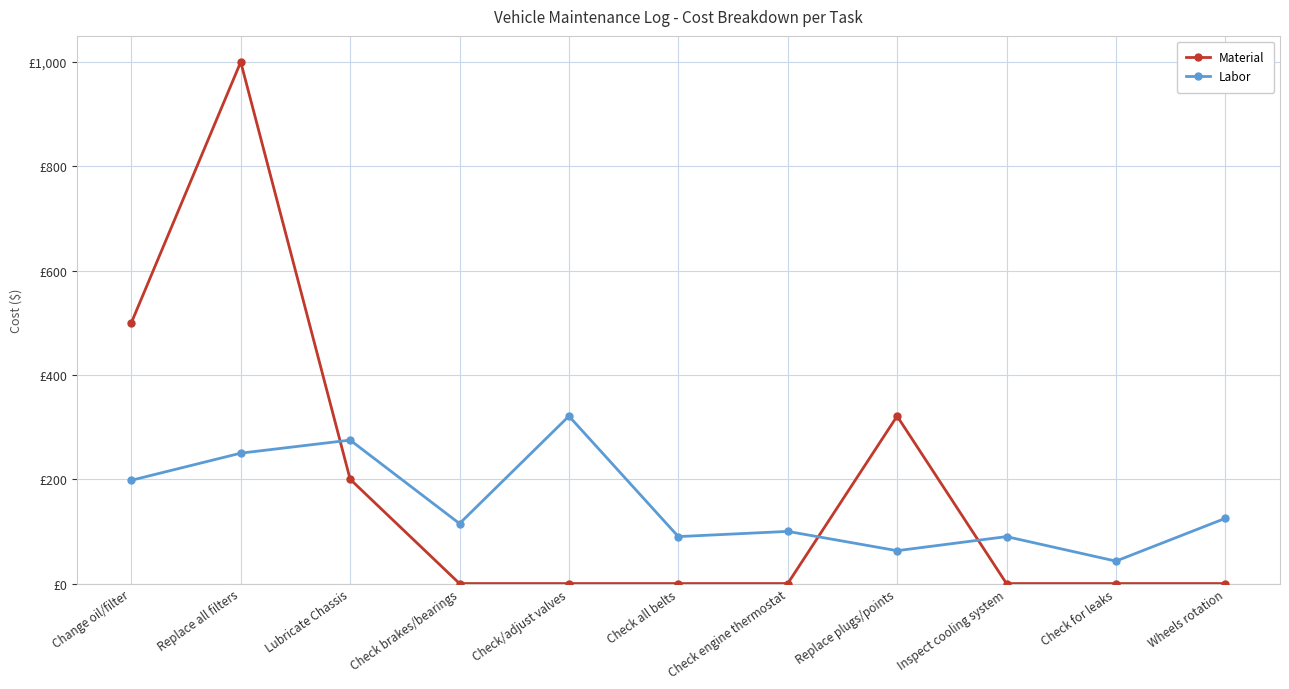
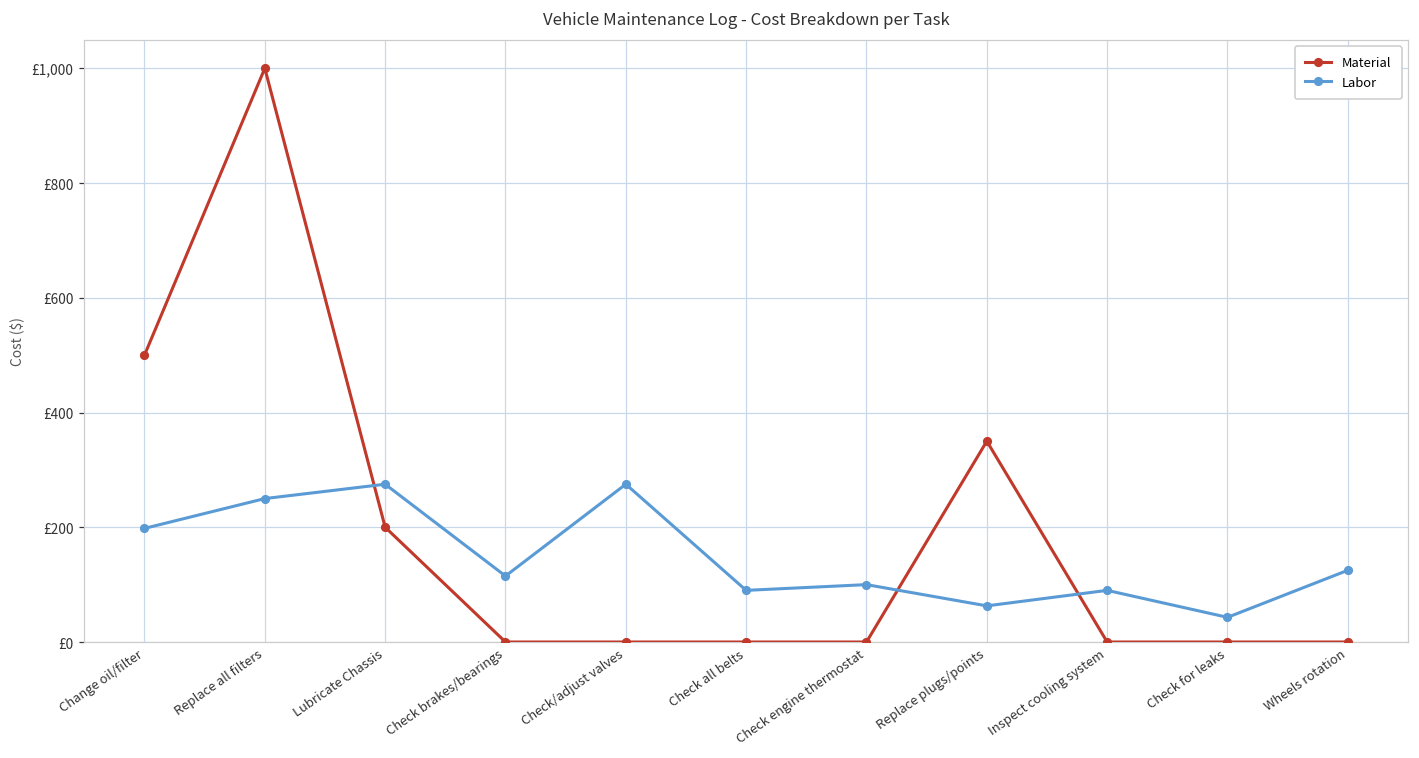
Labor, Check/adjust valves: £320 -> £280
Material, Replace plugs/points: £320 -> £350
